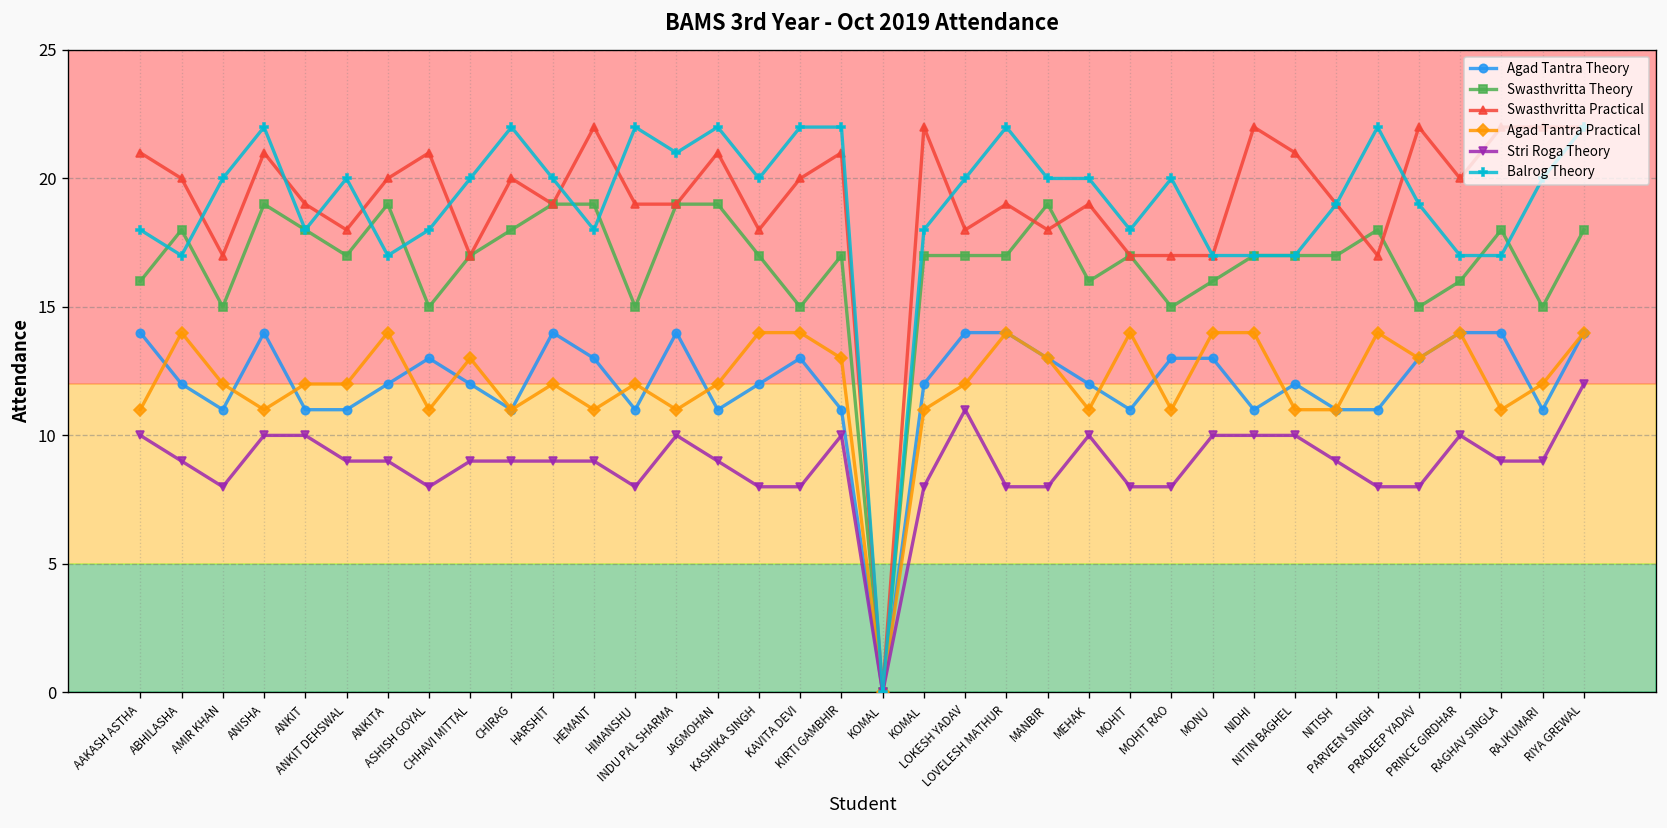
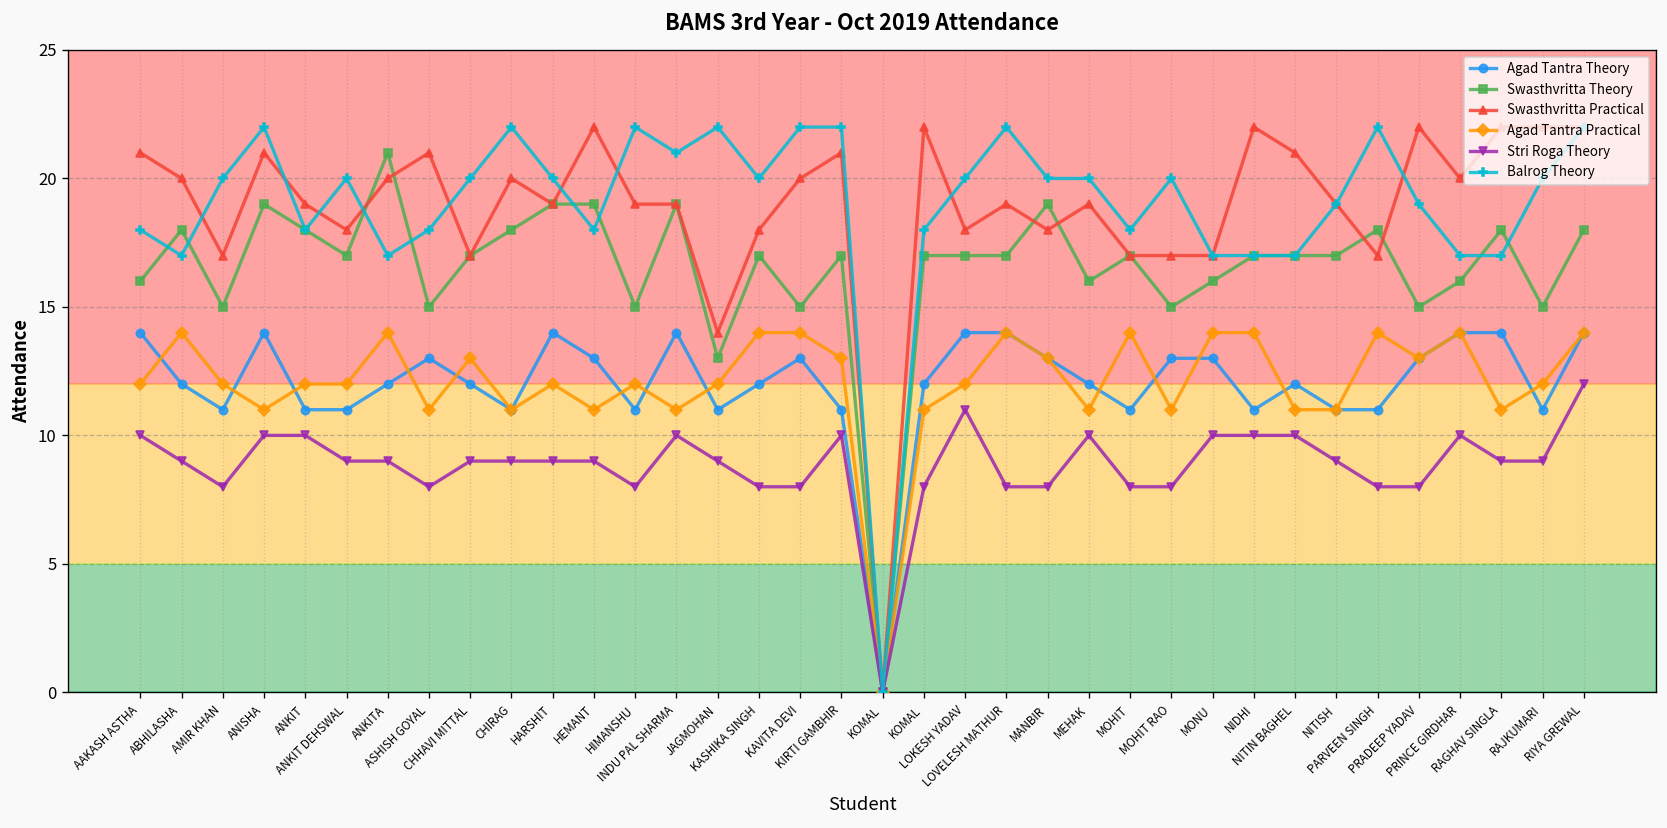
Agad Tantra Practical, AAKASH ASTHA: 11 -> 12
Swasthvritta Theory, ANKITA: 19 -> 21
Swasthvritta Theory, JAGMOHAN: 19 -> 13
Swasthvritta Practical, JAGMOHAN: 21 -> 14
